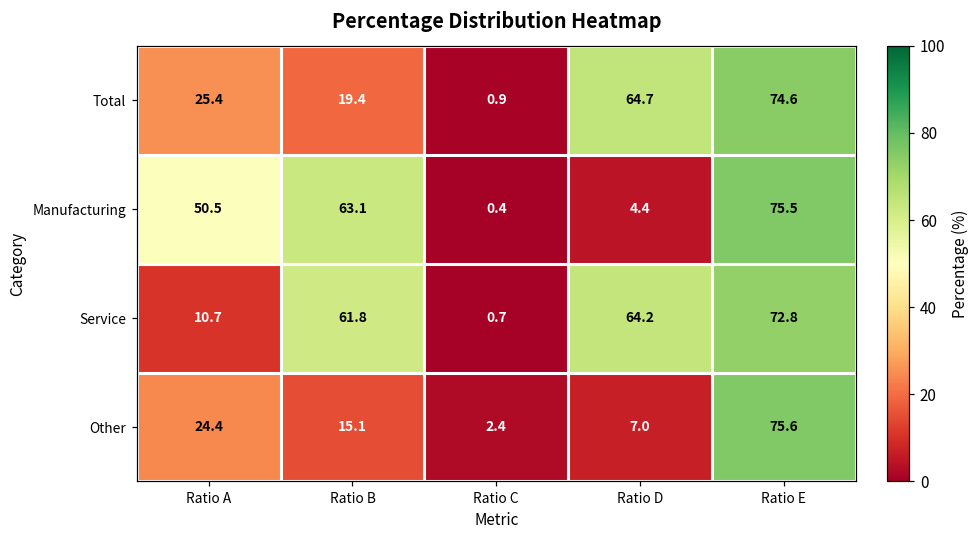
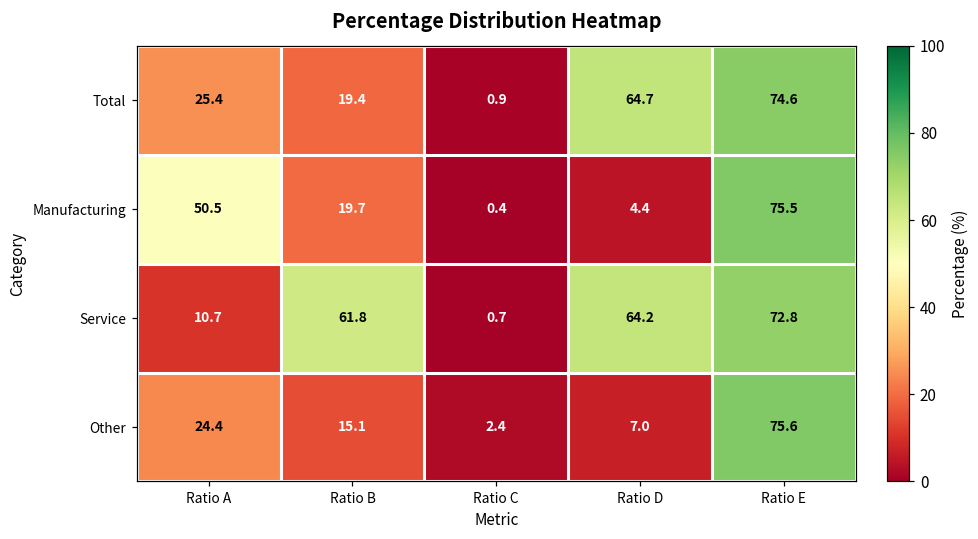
Manufacturing, Ratio B: 63.1 -> 19.7
